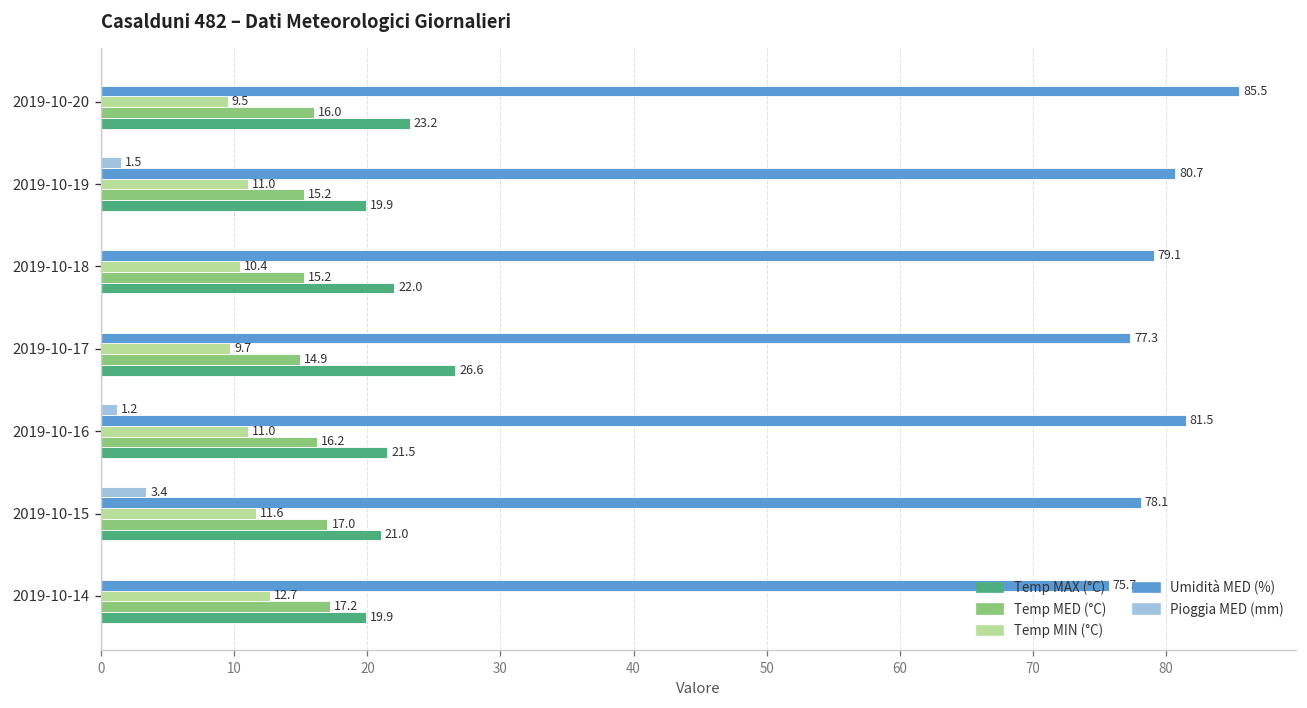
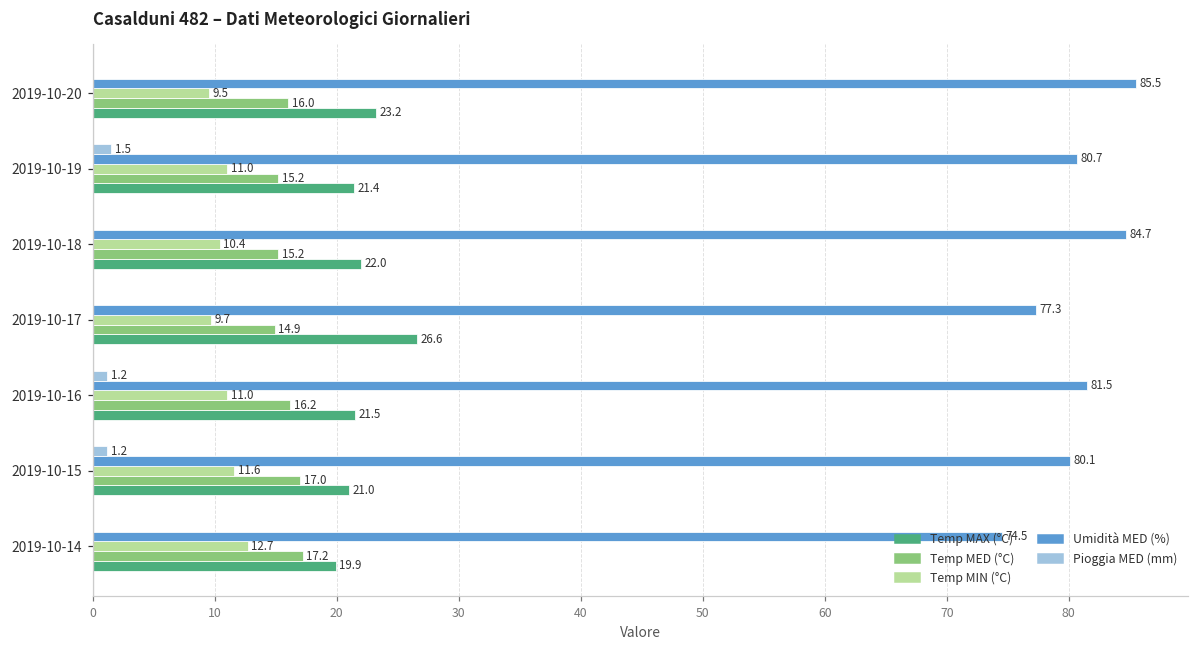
Temp MAX (°C), 2019-10-19: 19.9 -> 21.4
Umidità MED (%), 2019-10-18: 79.1 -> 84.7
Pioggia MED (mm), 2019-10-15: 3.4 -> 1.2
Umidità MED (%), 2019-10-15: 78.1 -> 80.1
Umidità MED (%), 2019-10-14: 75.7 -> 74.5
